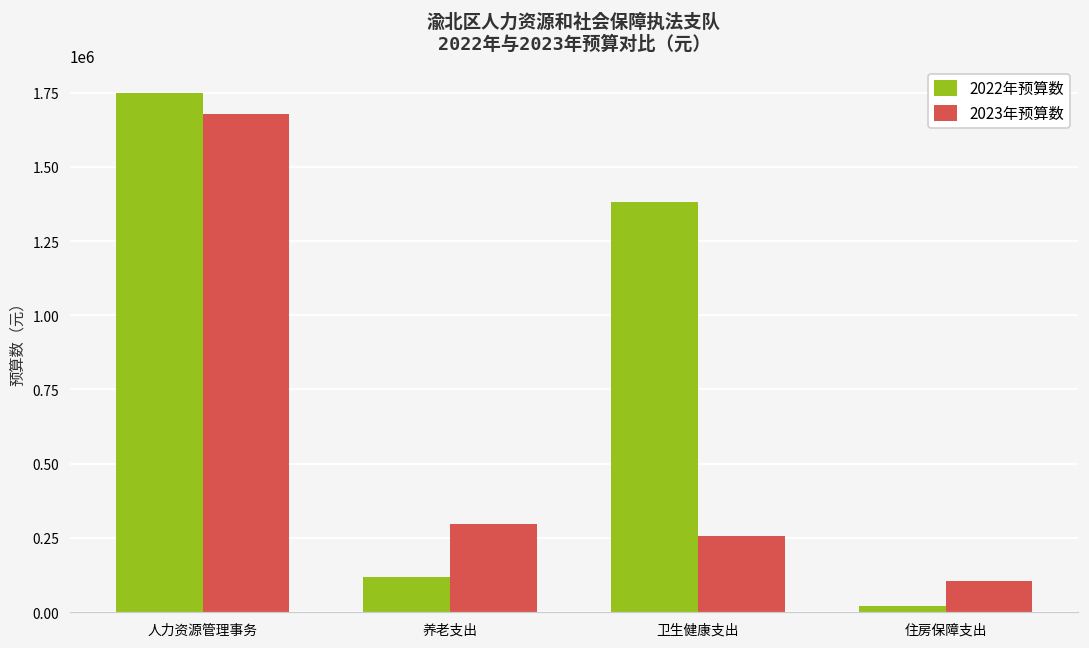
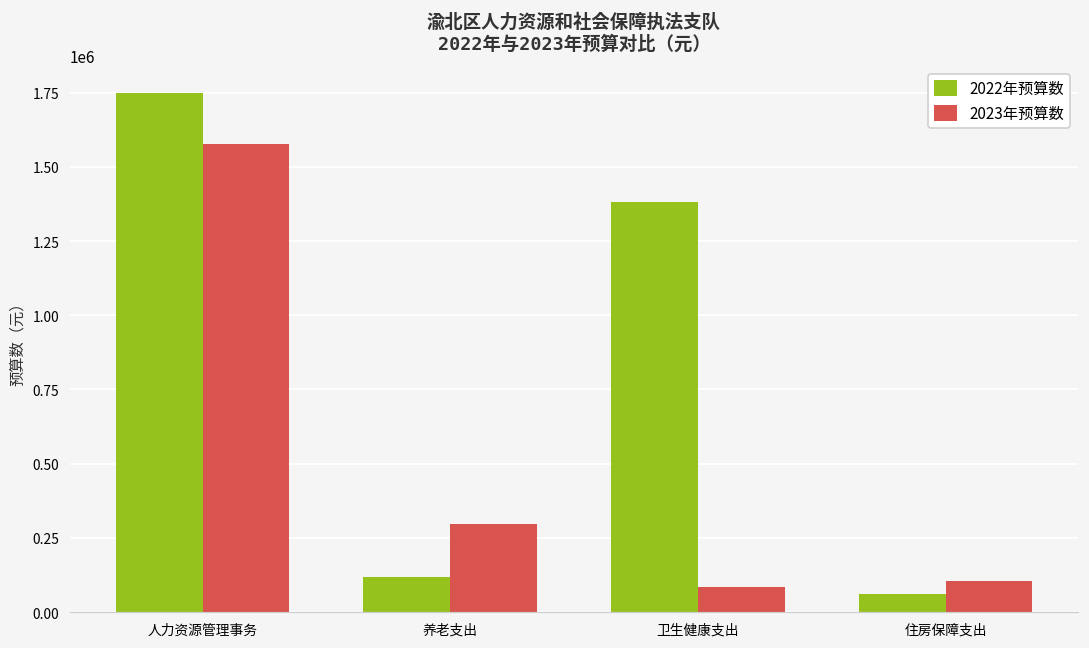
2023年预算数, 人力资源管理事务: 1680000 -> 1580000
2023年预算数, 卫生健康支出: 260000 -> 80000
2022年预算数, 住房保障支出: 20000 -> 60000
